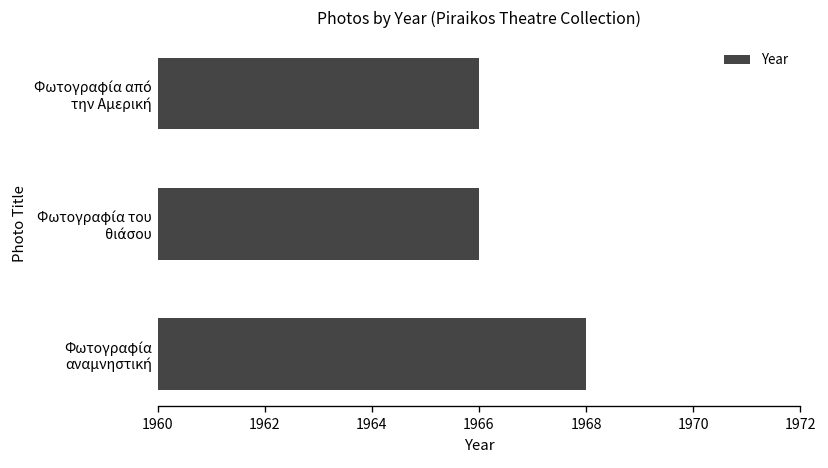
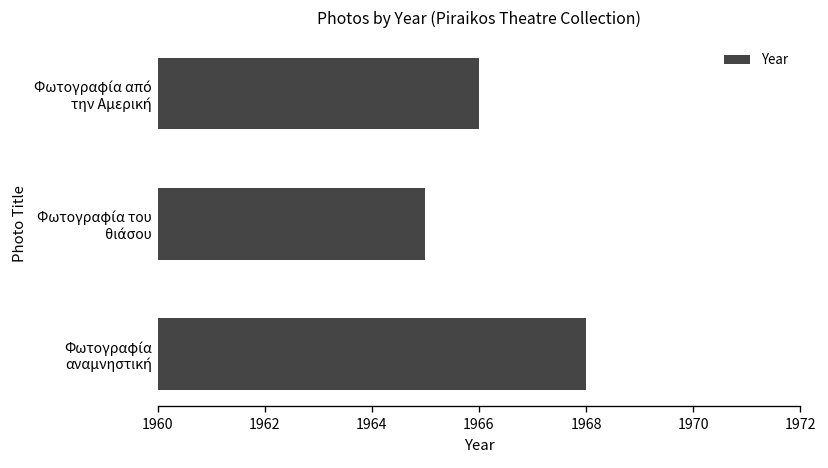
Φωτογραφία του θιάσου: 1966 -> 1965
